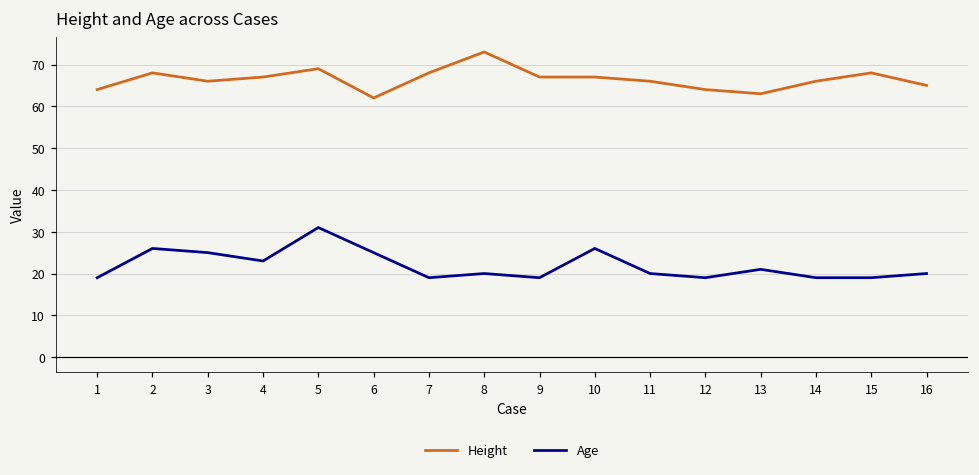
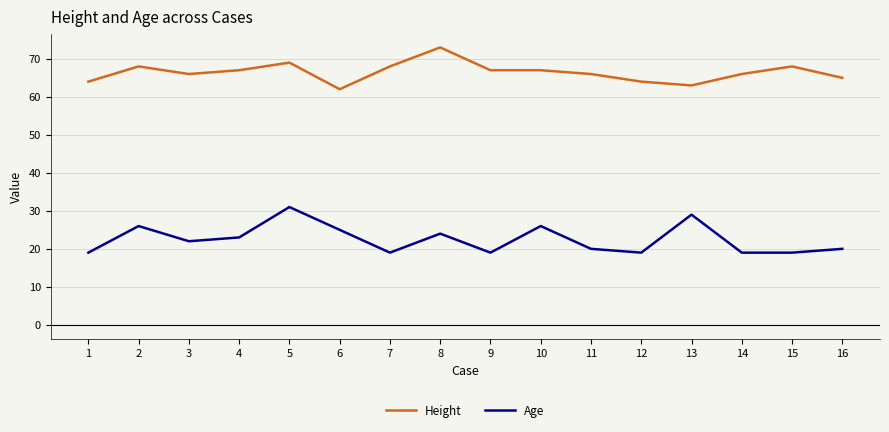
Age, 3: 25 -> 22
Age, 8: 20 -> 24
Age, 13: 21 -> 29
